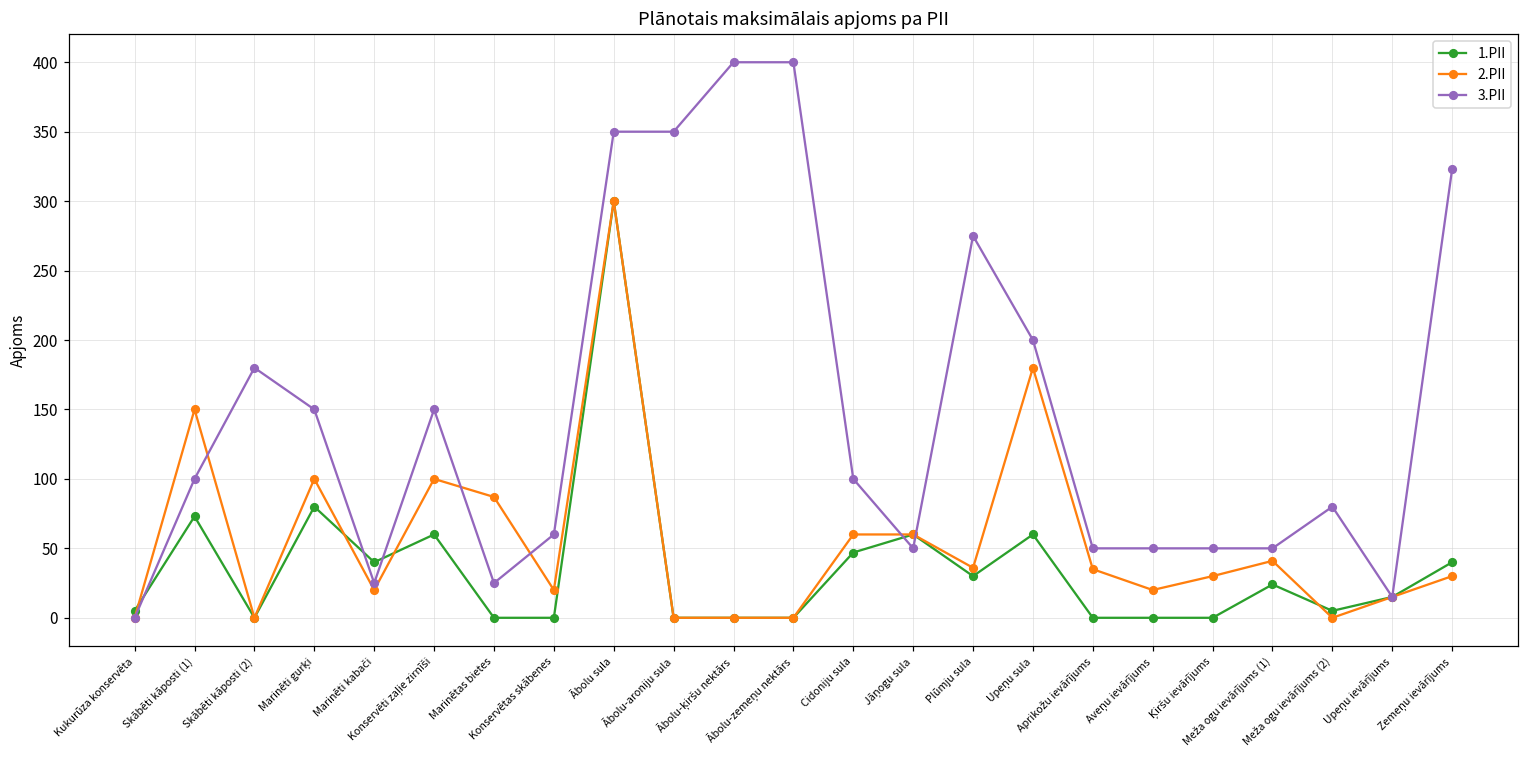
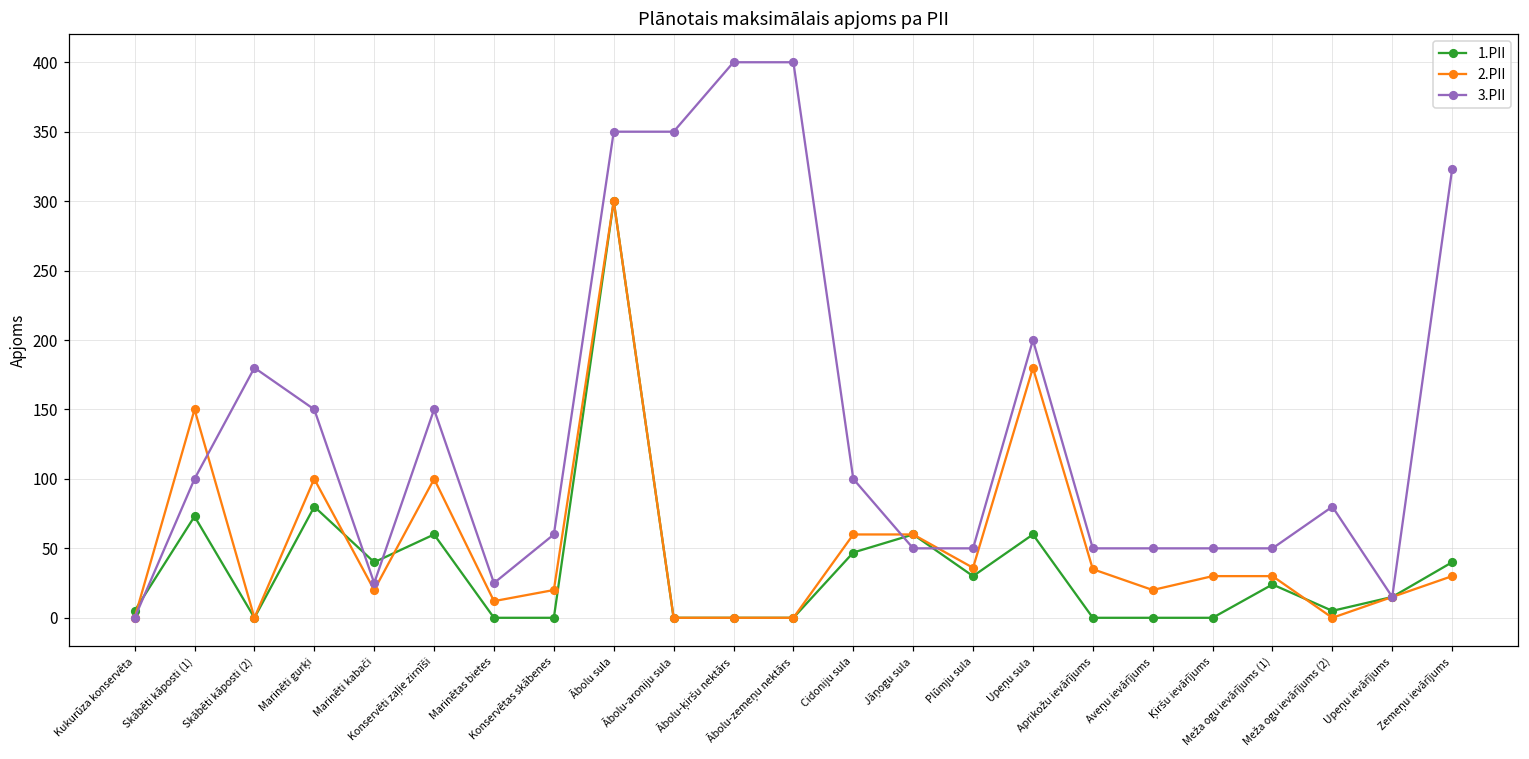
2.PII, Marinētas bietes: 87 -> 12
3.PII, Plūmju sula: 275 -> 50
2.PII, Meža ogu ievārījums (1): 41 -> 30
